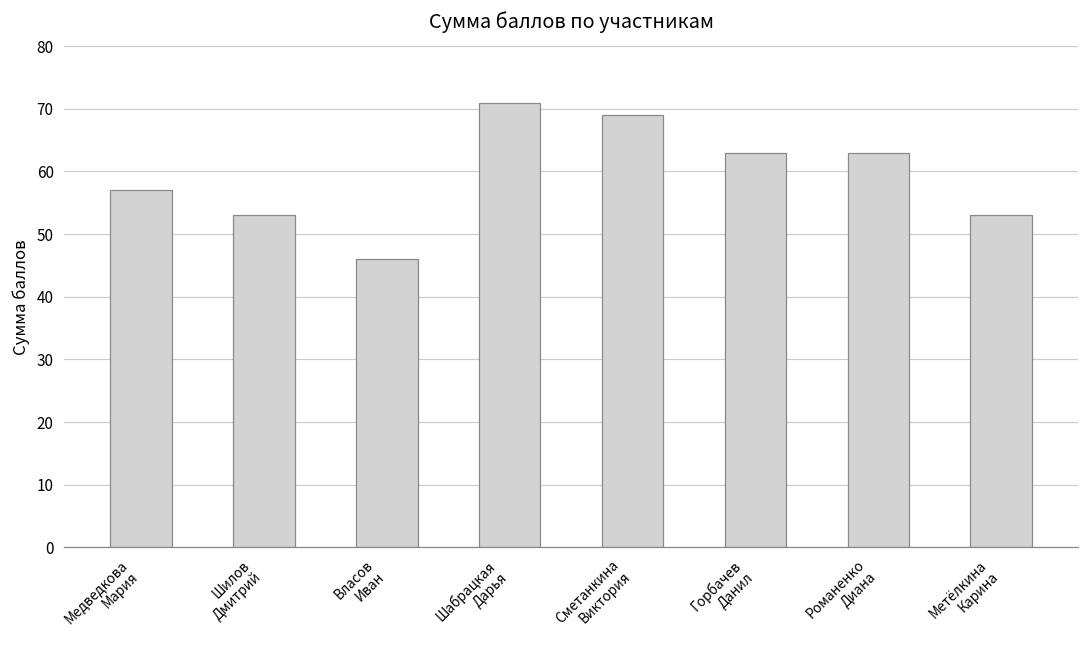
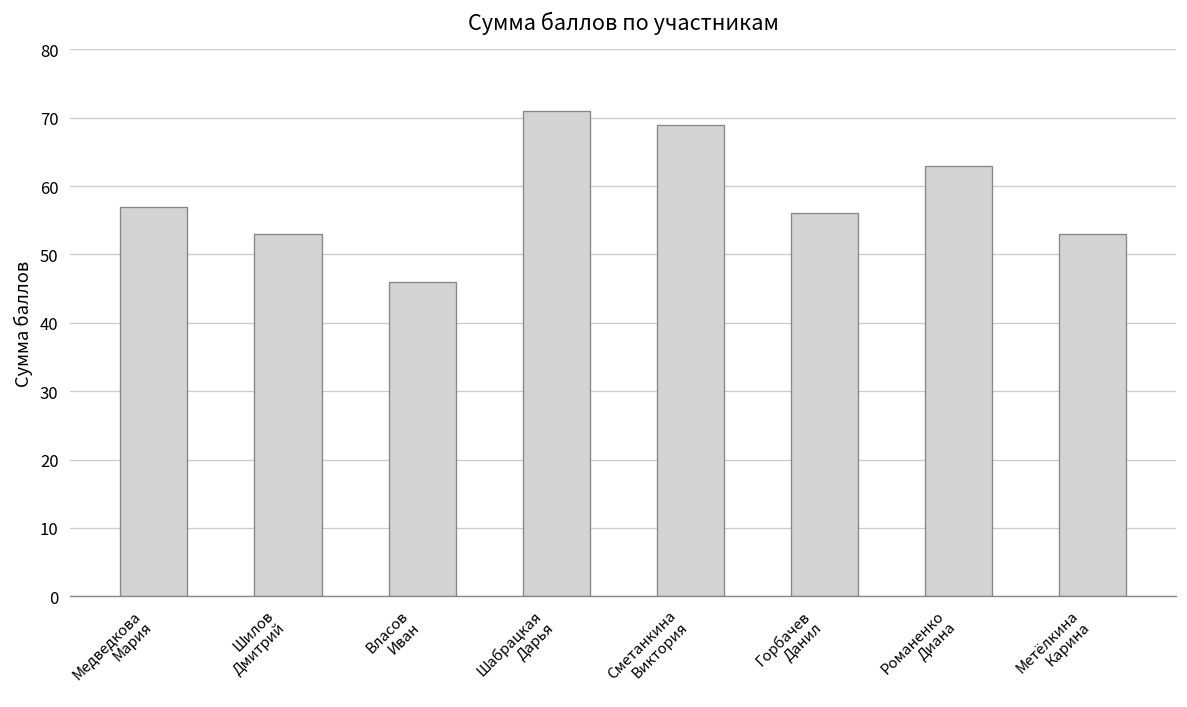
Горбачев Данил: 63 -> 56
